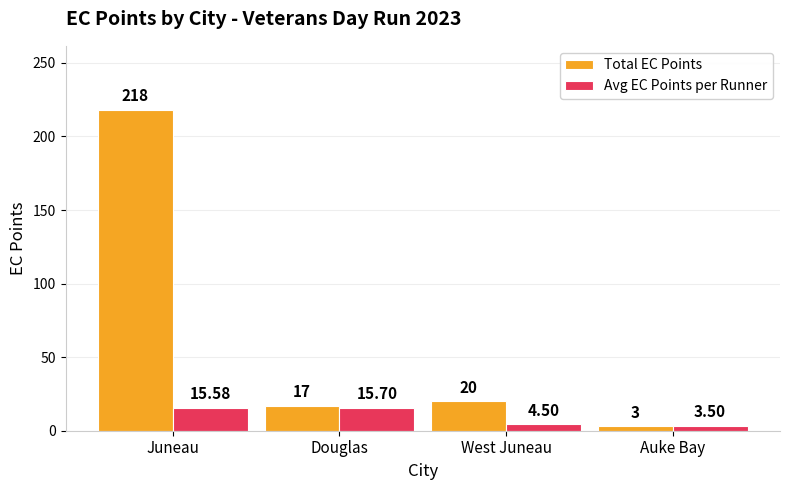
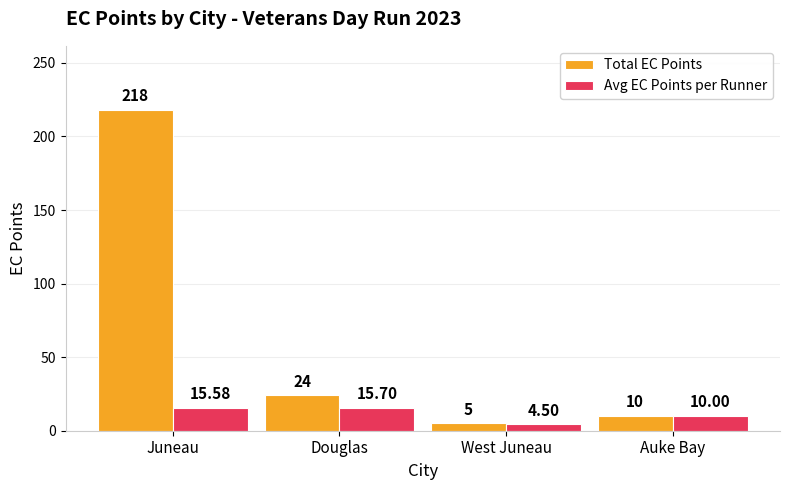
Total EC Points, Douglas: 17 -> 24
Total EC Points, West Juneau: 20 -> 5
Total EC Points, Auke Bay: 3 -> 10
Avg EC Points per Runner, Auke Bay: 3.50 -> 10.00
